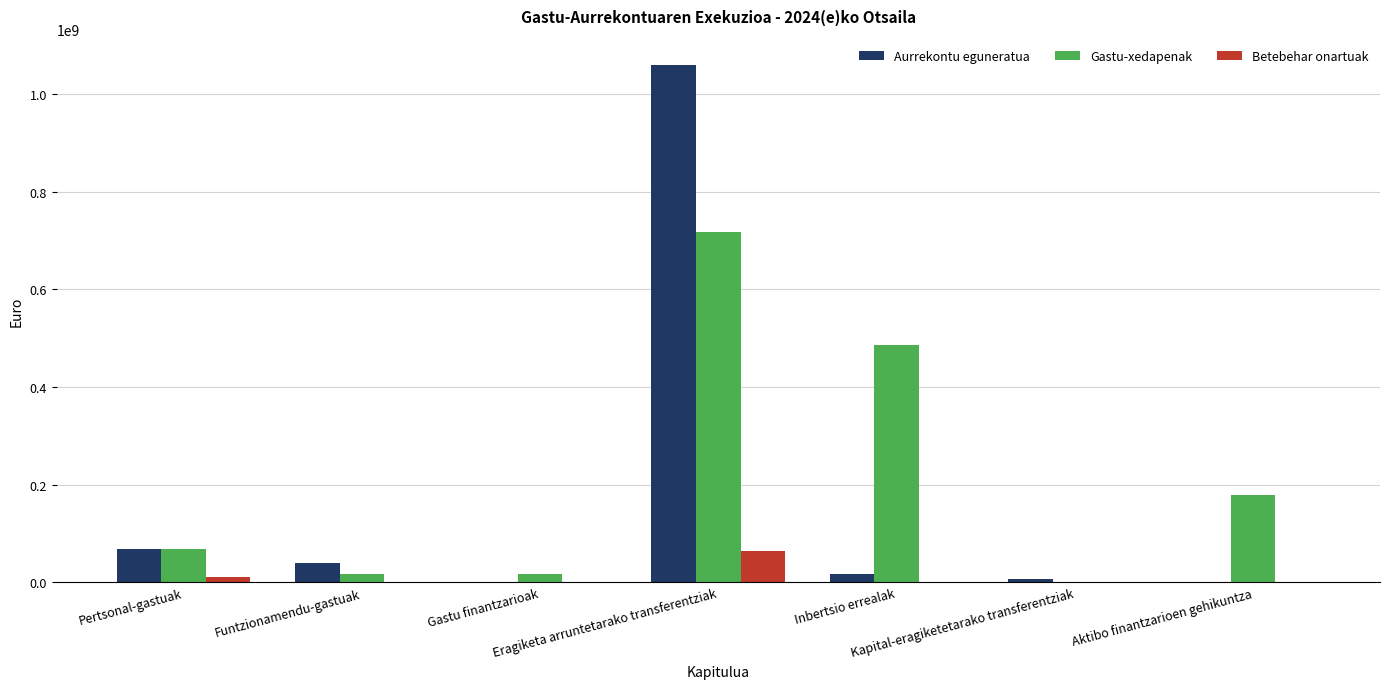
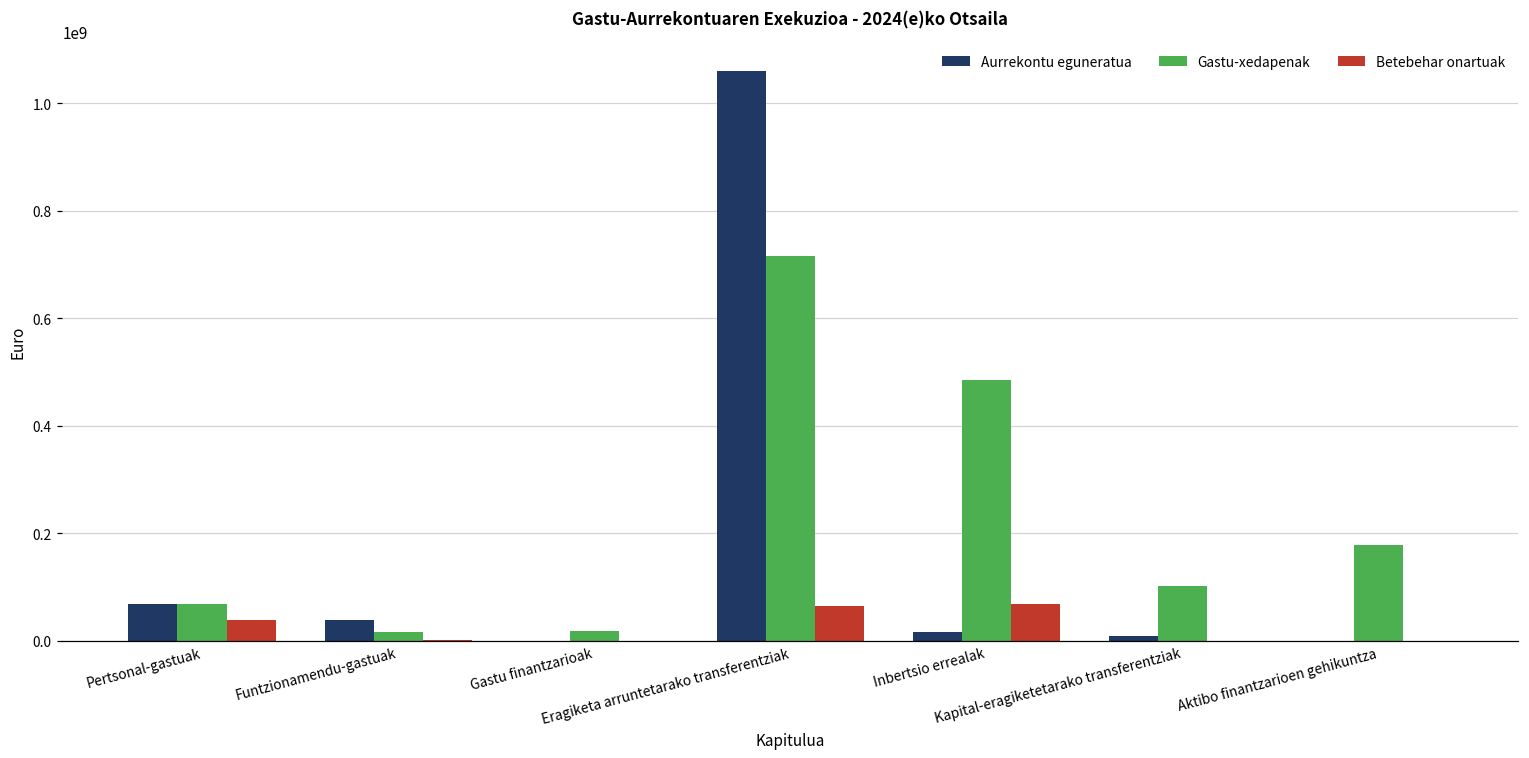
Betebehar onartuak, Pertsonal-gastuak: 10000000 -> 40000000
Betebehar onartuak, Inbertsio errealak: 0 -> 70000000
Gastu-xedapenak, Kapital-eragiketetarako transferentziak: 0 -> 100000000
